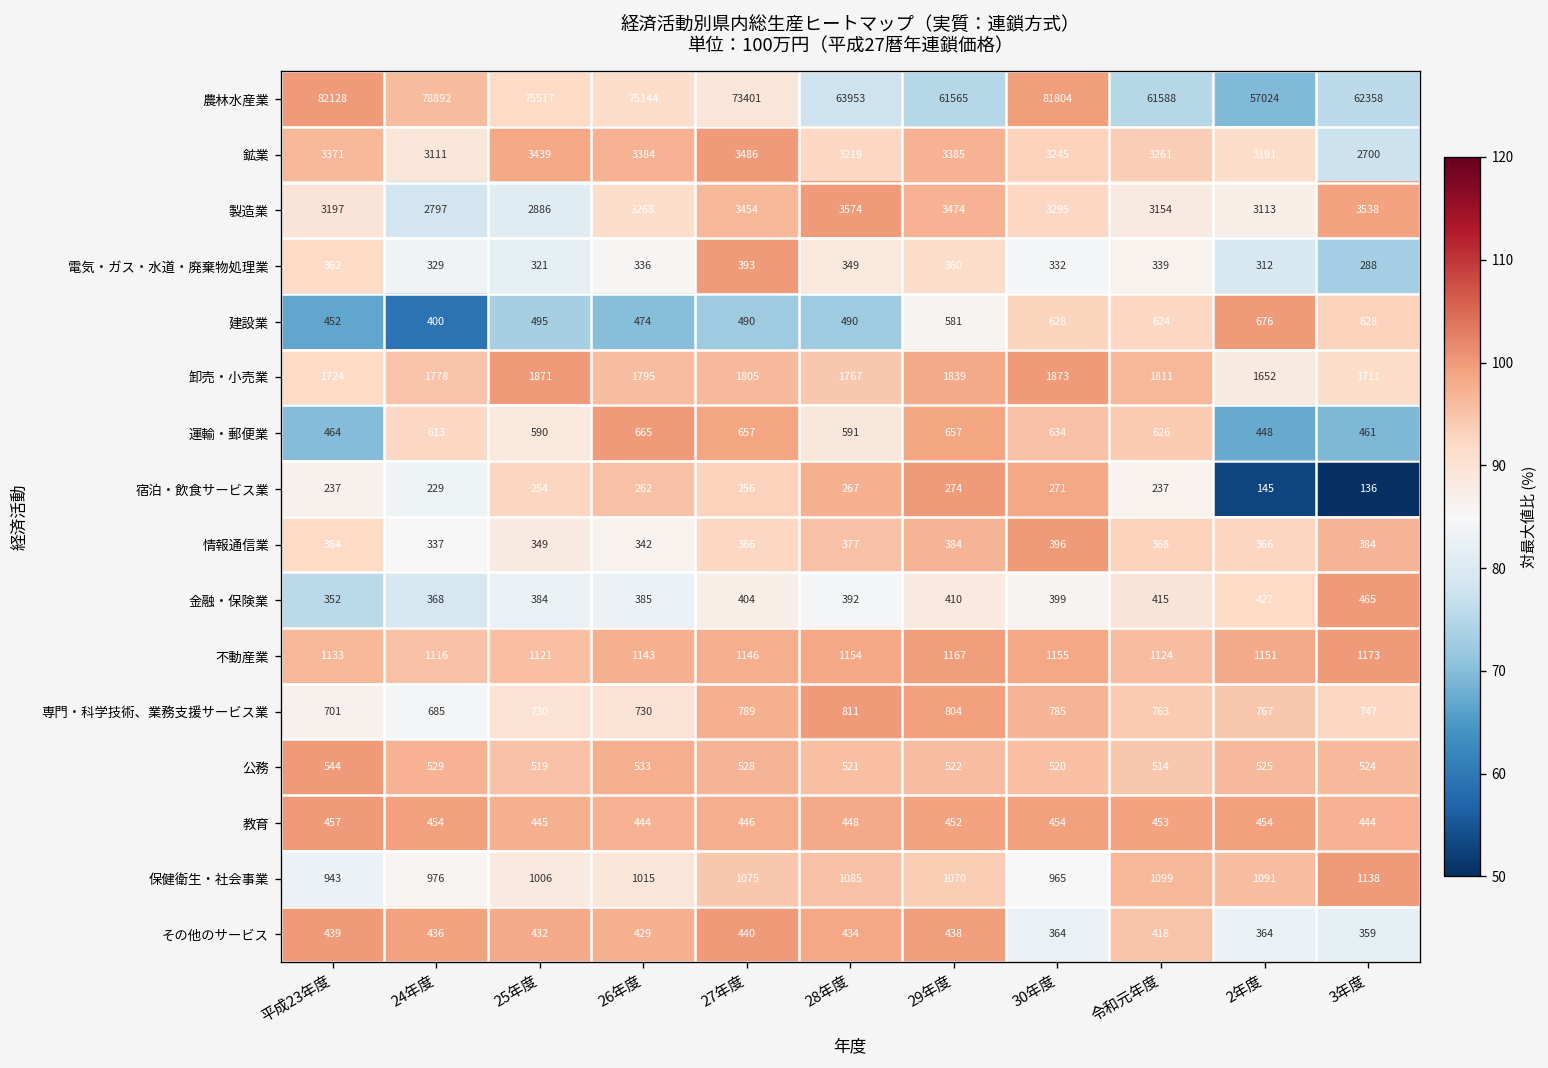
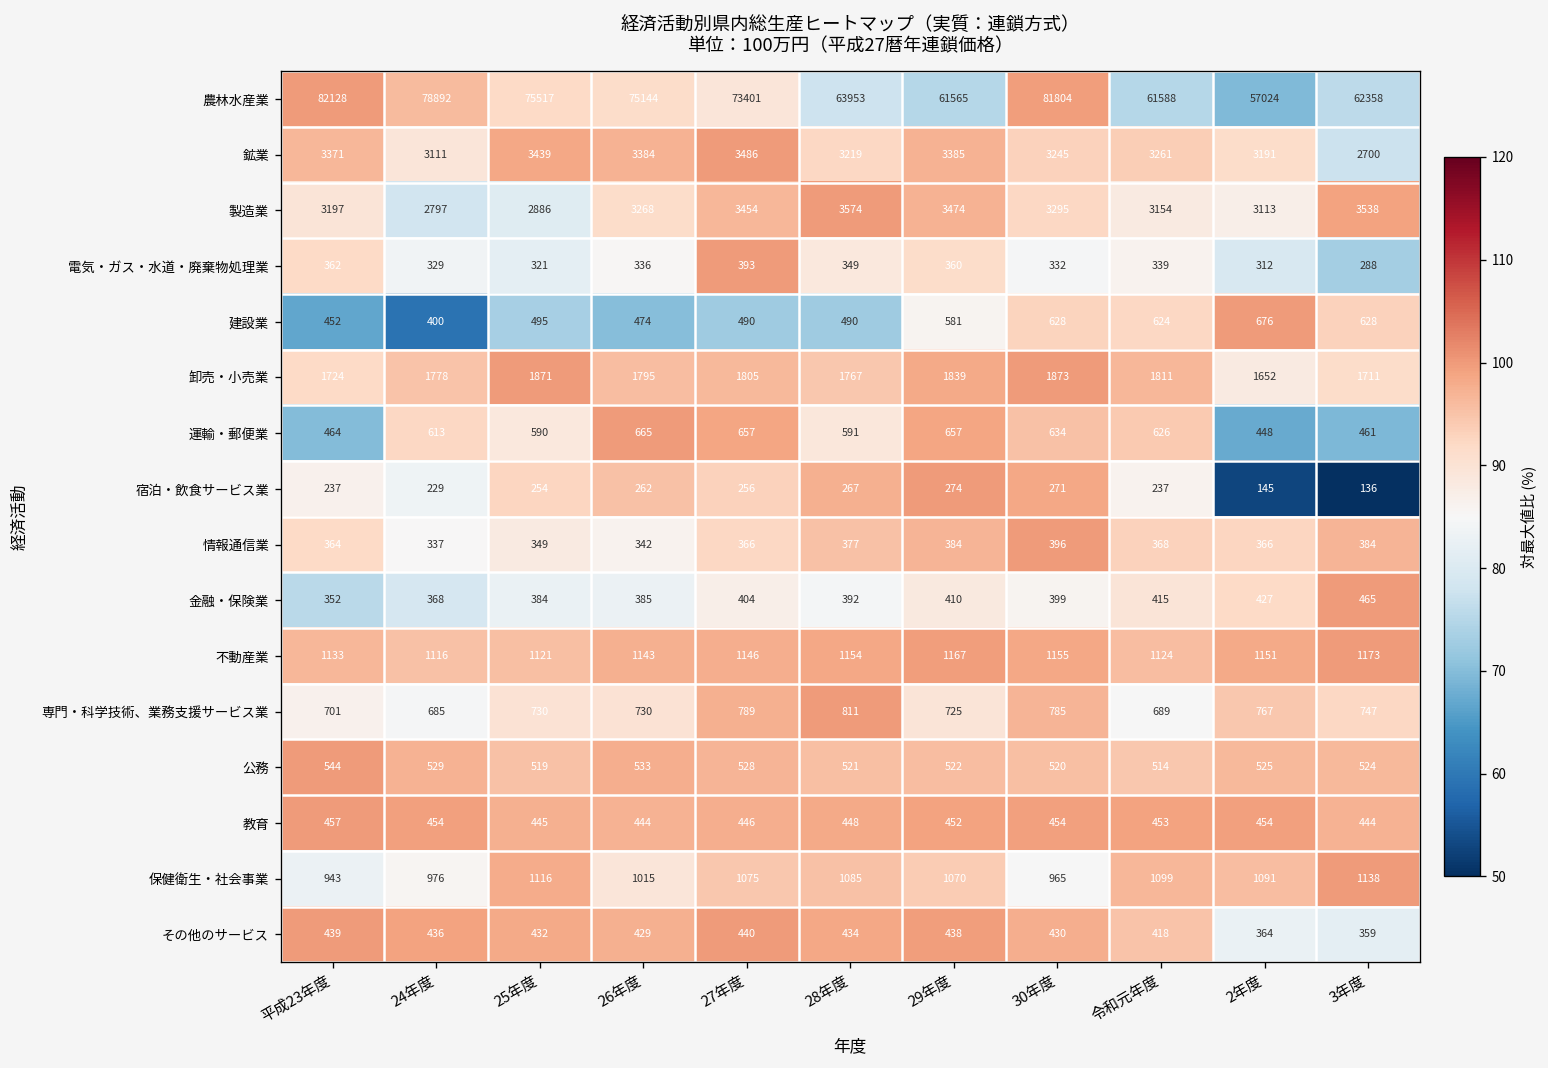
専門・科学技術、業務支援サービス業, 29年度: 804 -> 725
専門・科学技術、業務支援サービス業, 令和元年度: 763 -> 689
保健衛生・社会事業, 25年度: 1006 -> 1116
その他のサービス, 30年度: 364 -> 430
